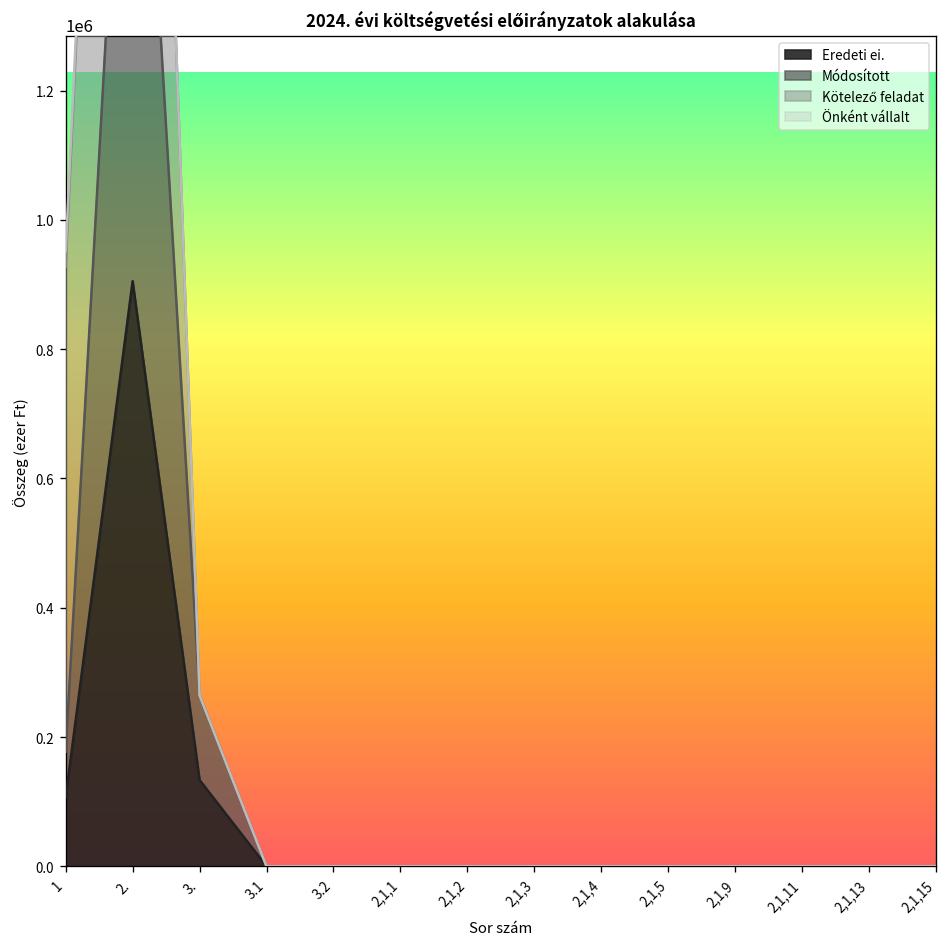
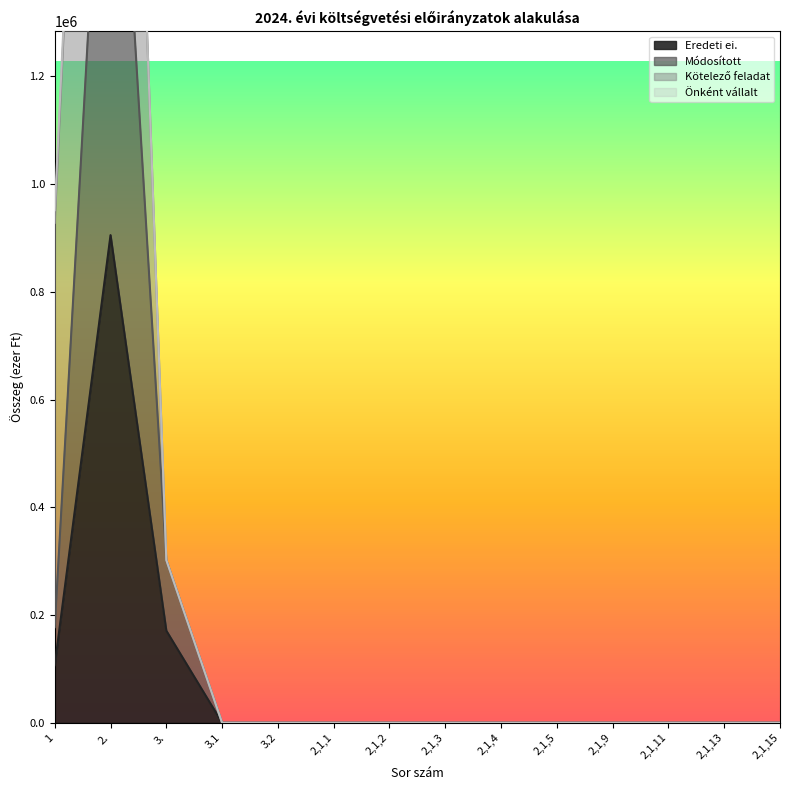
Eredeti ei., 3.: 130000 -> 170000
